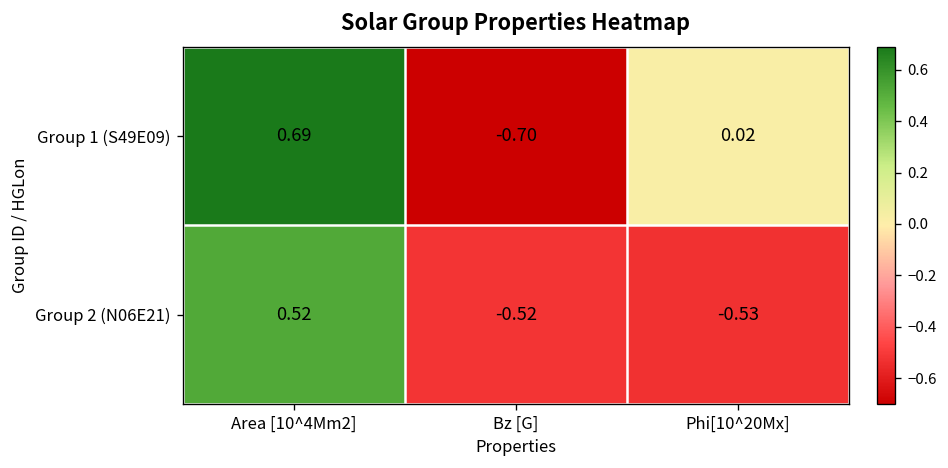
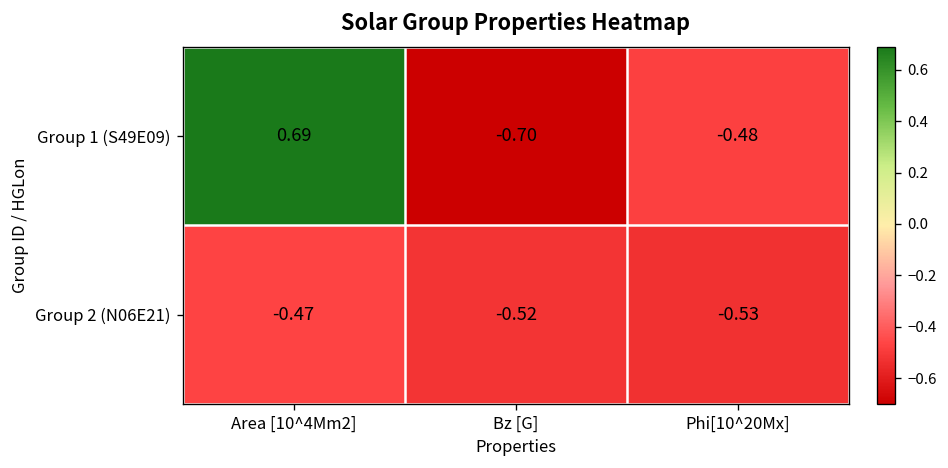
Group 1 (S49E09), Phi[10^20Mx]: 0.02 -> -0.48
Group 2 (N06E21), Area [10^4Mm2]: 0.52 -> -0.47
